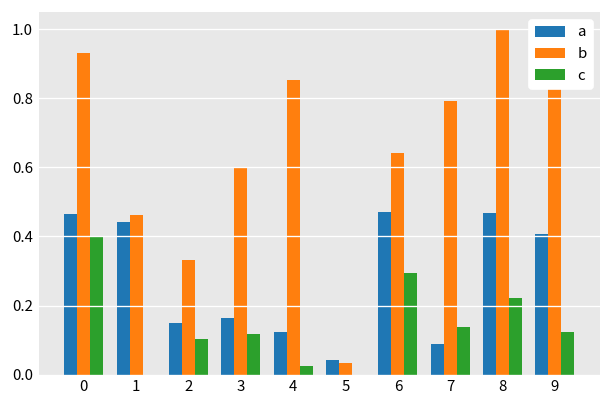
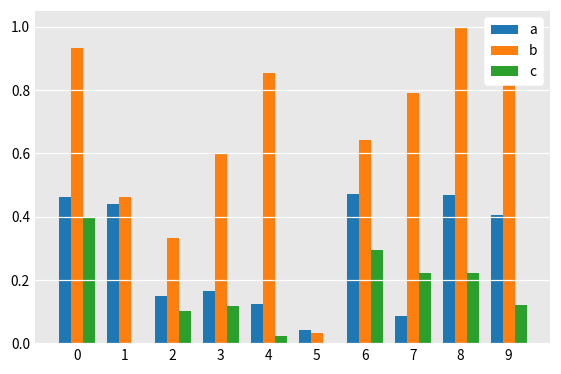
c, 7: 0.14 -> 0.22
